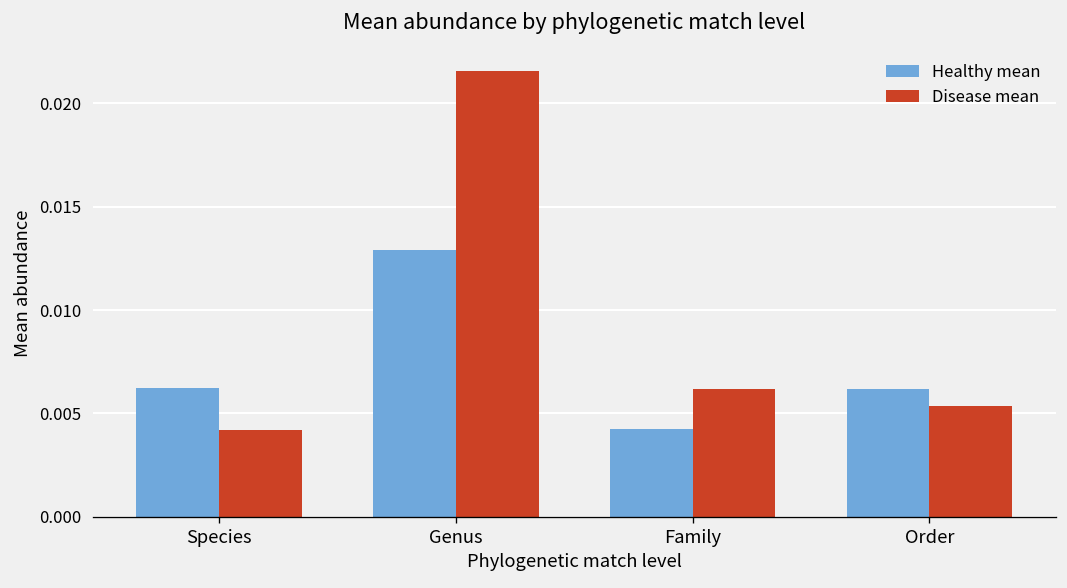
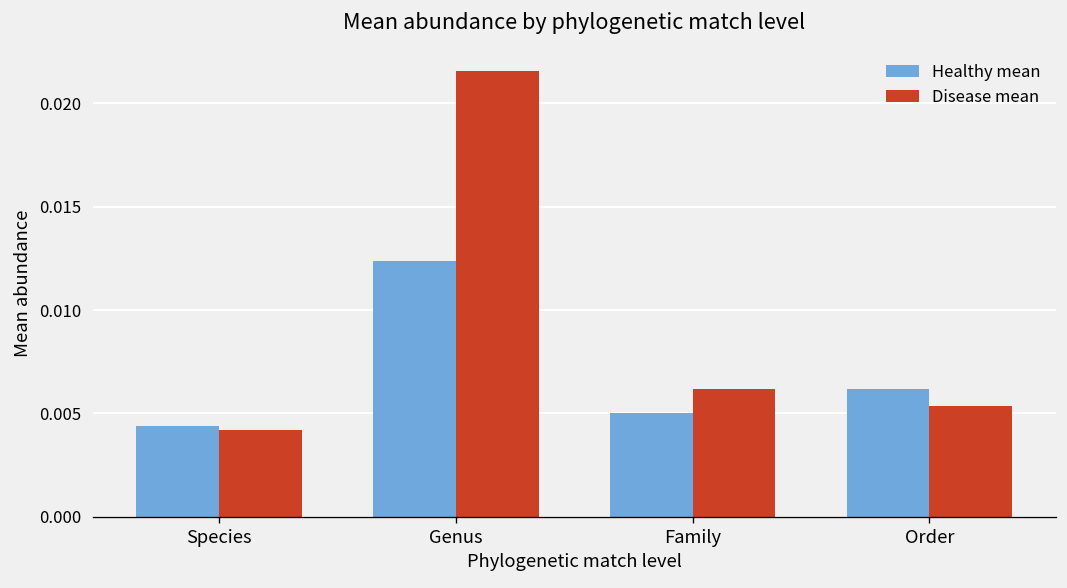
Healthy mean, Species: 0.0062 -> 0.0044
Healthy mean, Genus: 0.0129 -> 0.0124
Healthy mean, Family: 0.0043 -> 0.0050
